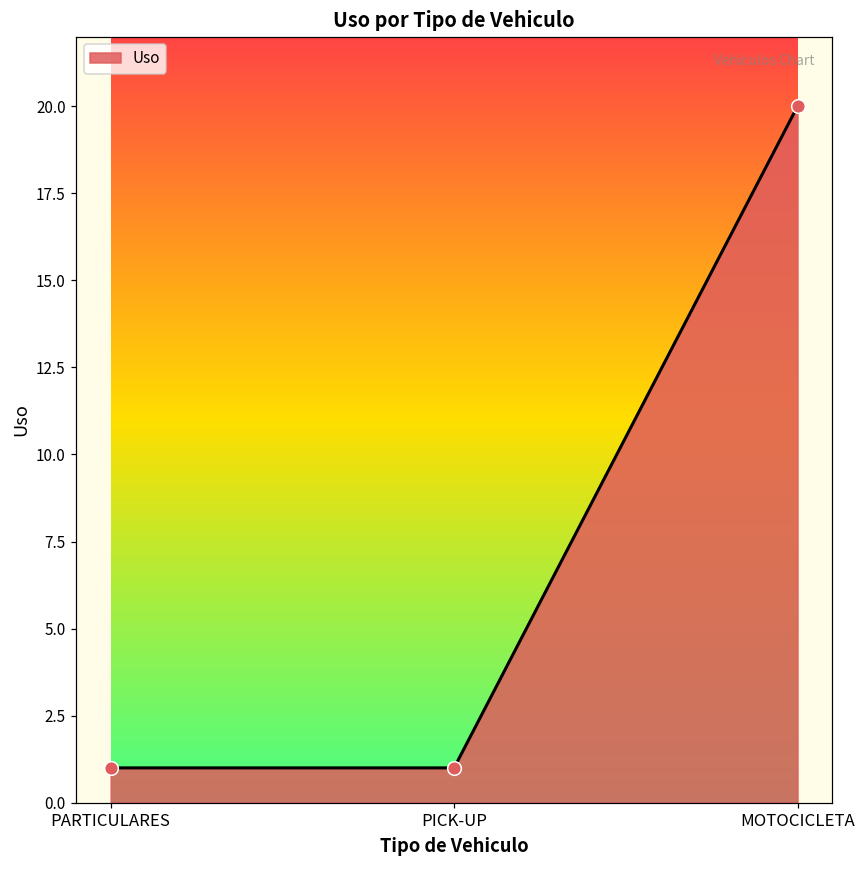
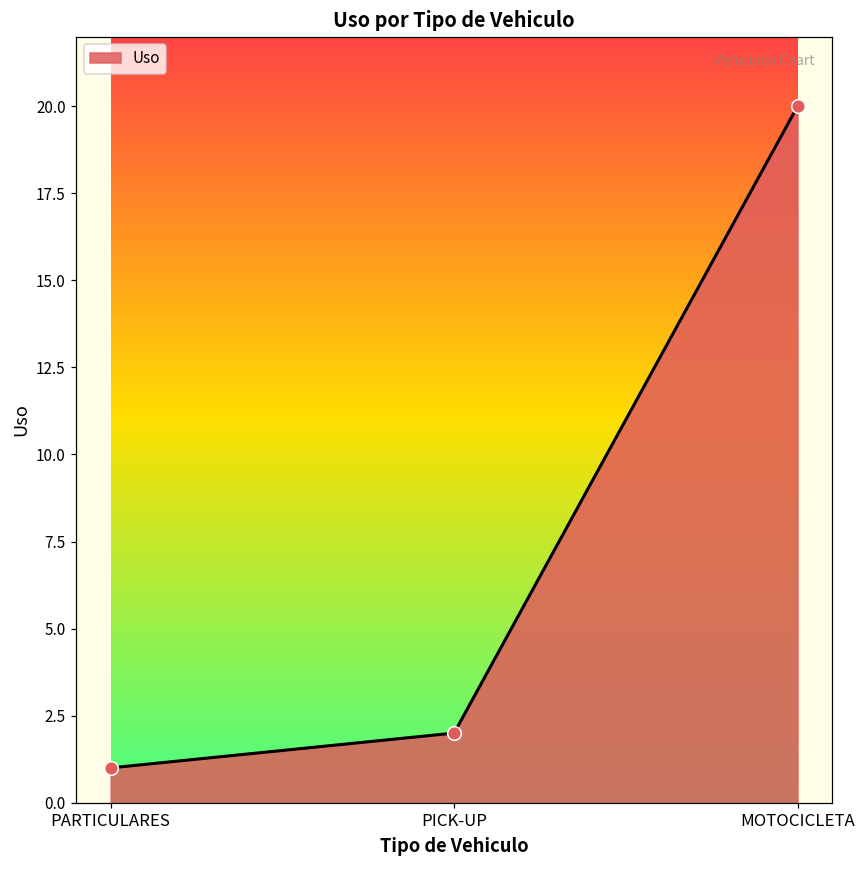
PICK-UP: 1 -> 2
